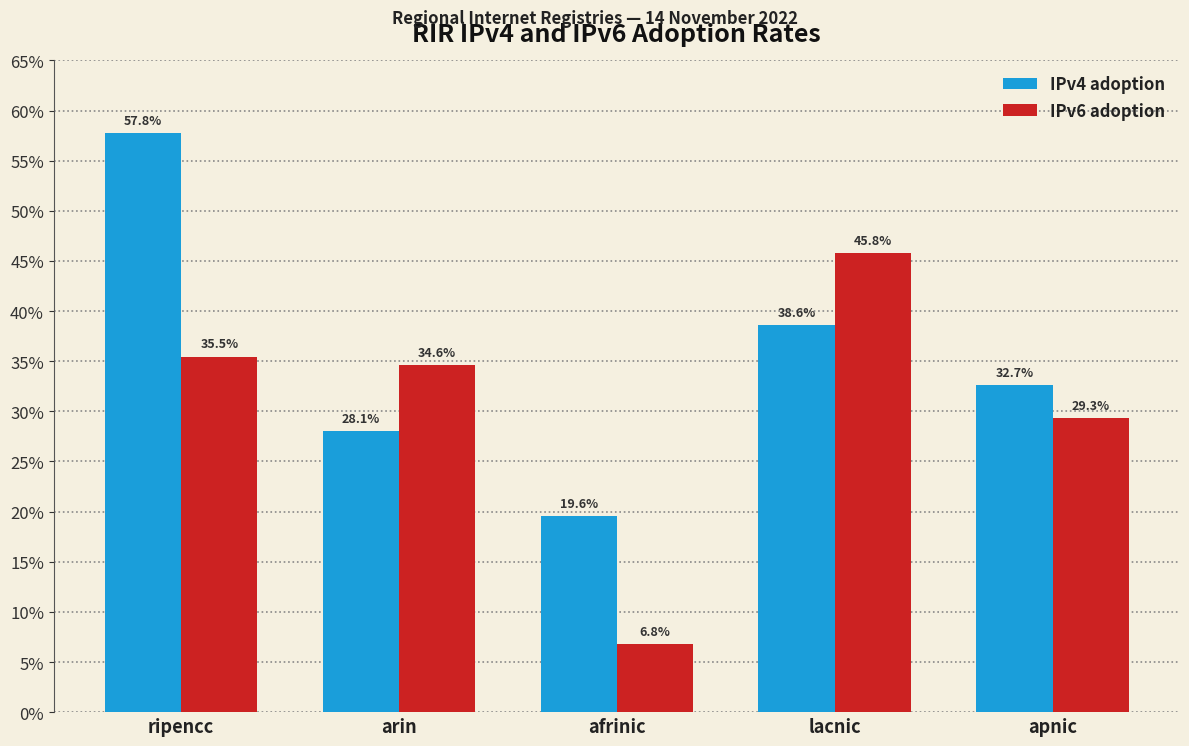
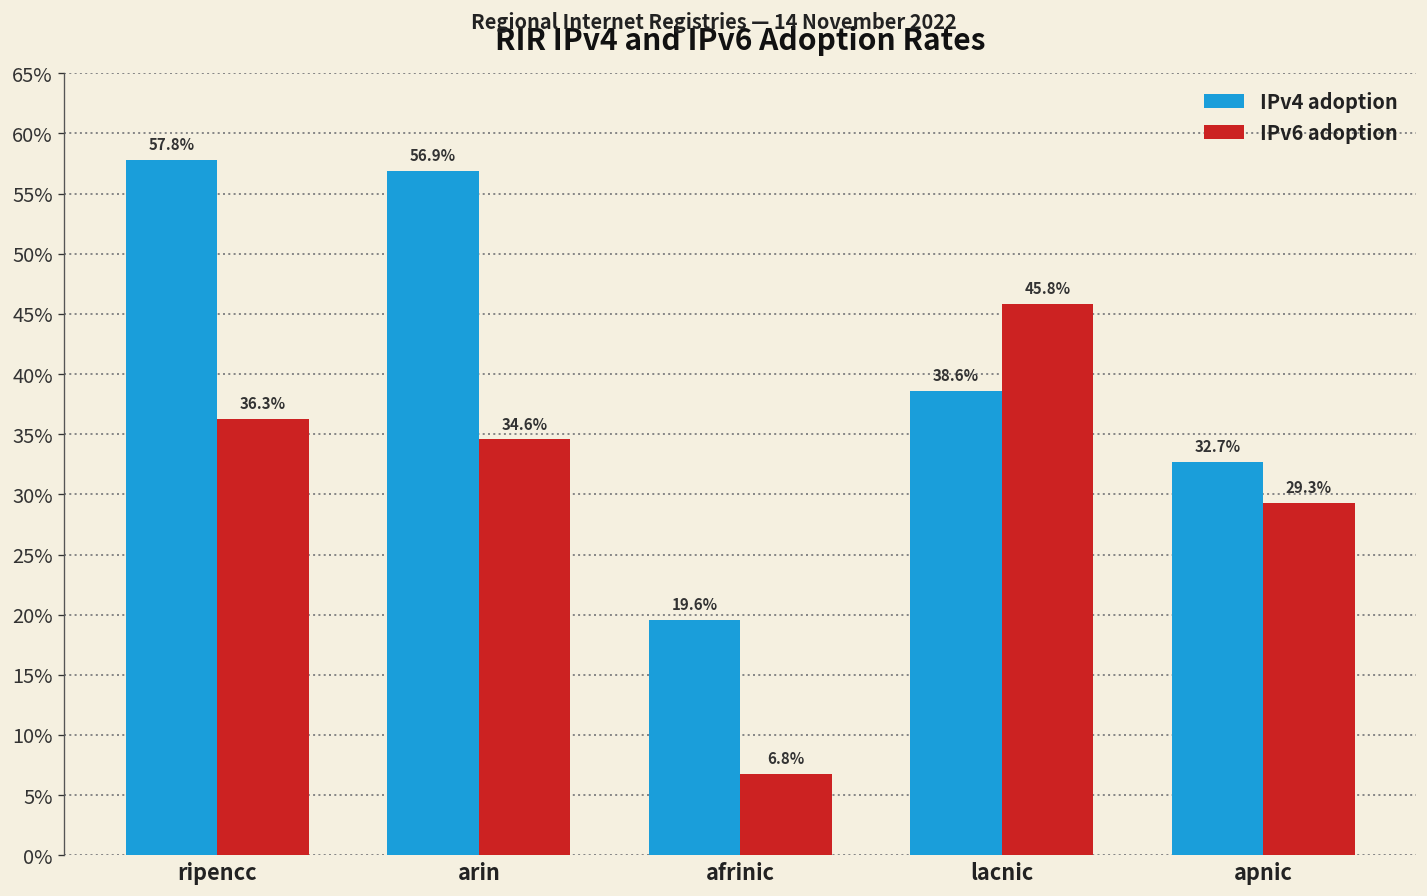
IPv6 adoption, ripencc: 35.5% -> 36.3%
IPv4 adoption, arin: 28.1% -> 56.9%
